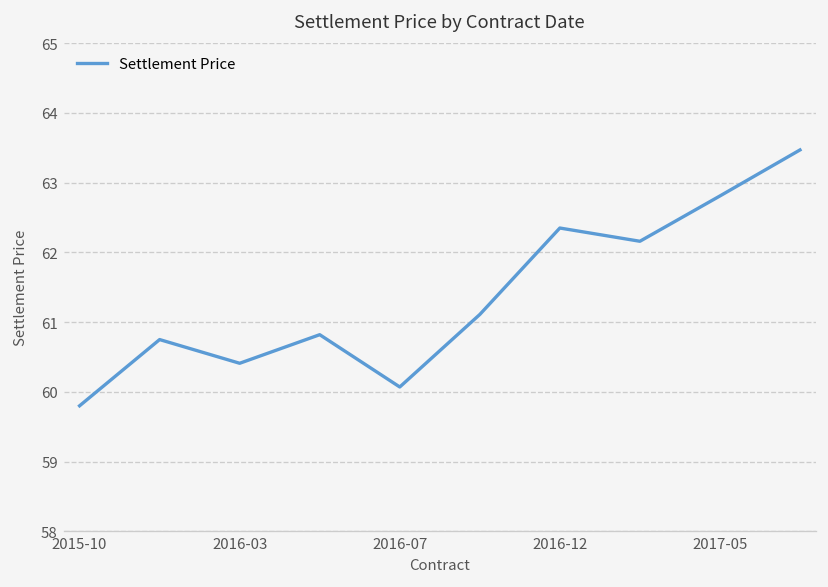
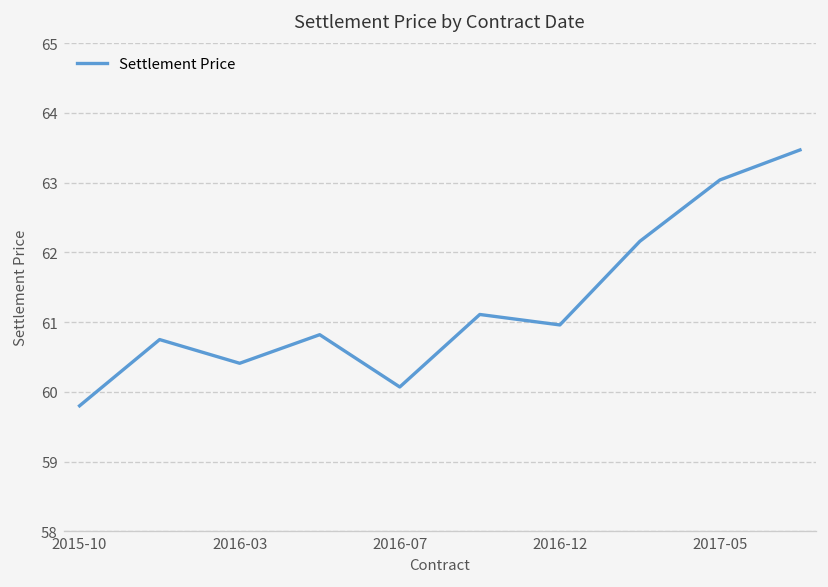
2016-12: 62.4 -> 61.0
2017-05: 62.8 -> 63.0
